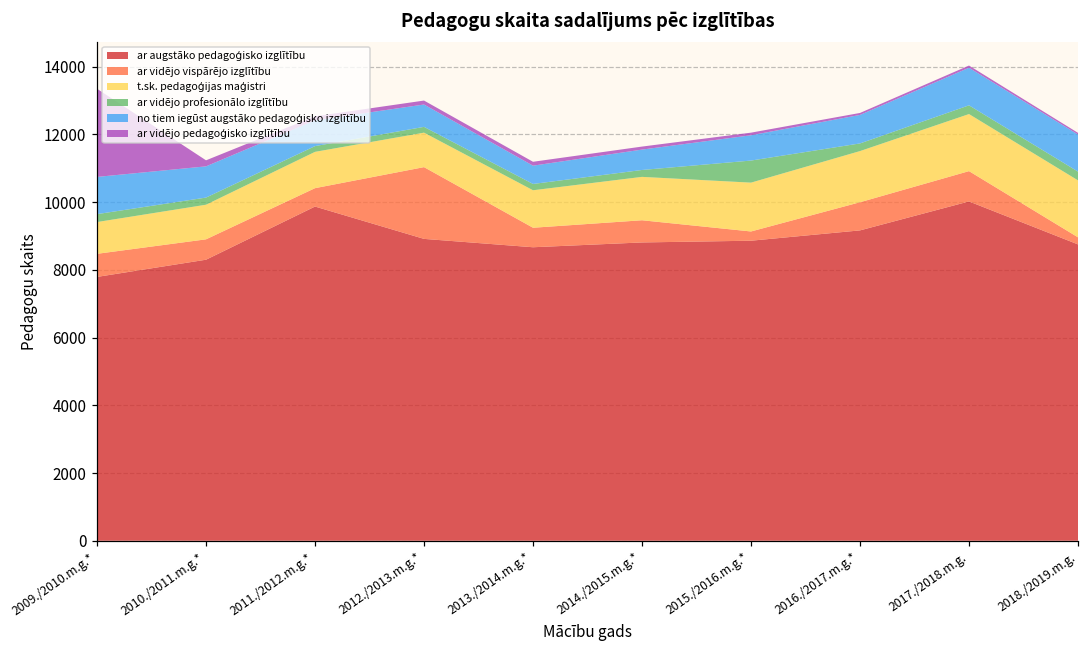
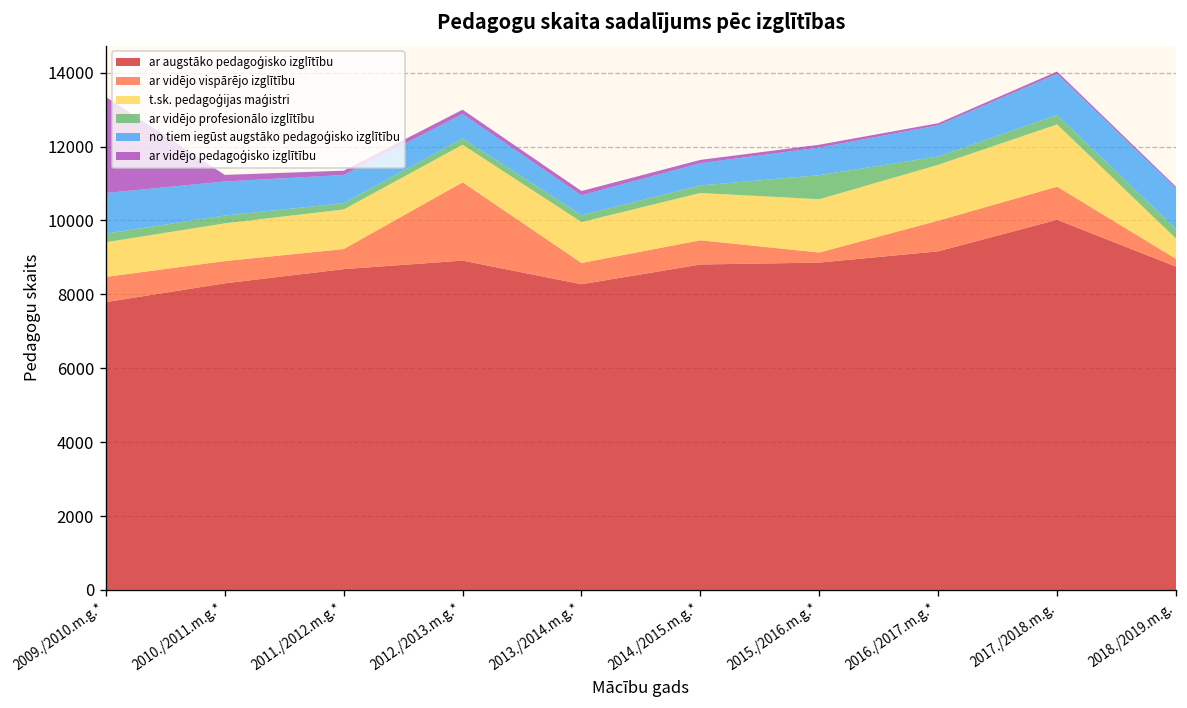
ar augstāko pedagoģisko izglītību, 2011./2012.m.g.*: 9900 -> 8700
ar augstāko pedagoģisko izglītību, 2013./2014.m.g.*: 8700 -> 8300
t.sk. pedagoģijas maģistri, 2018./2019.m.g.: 1700 -> 600
